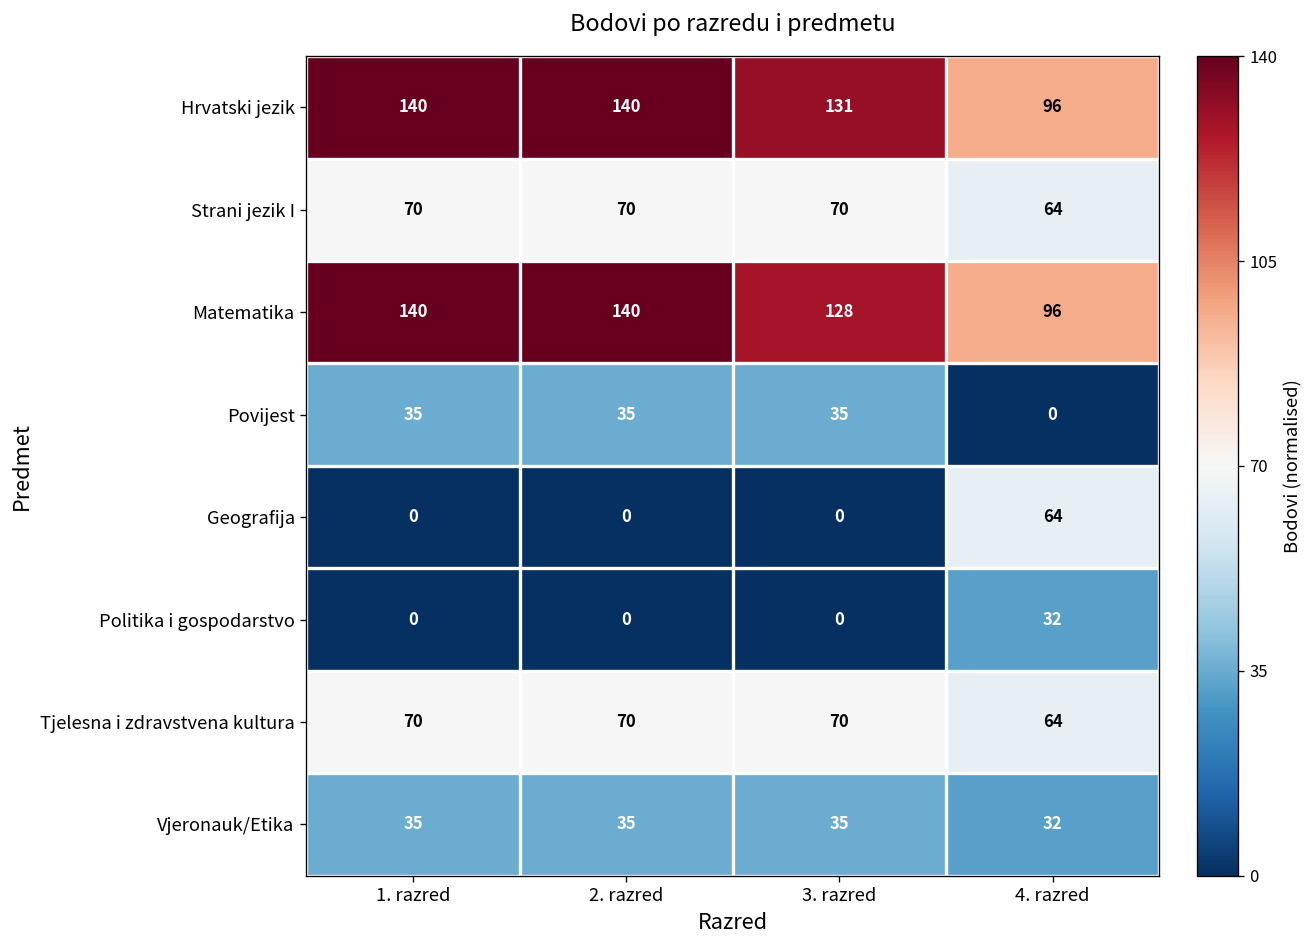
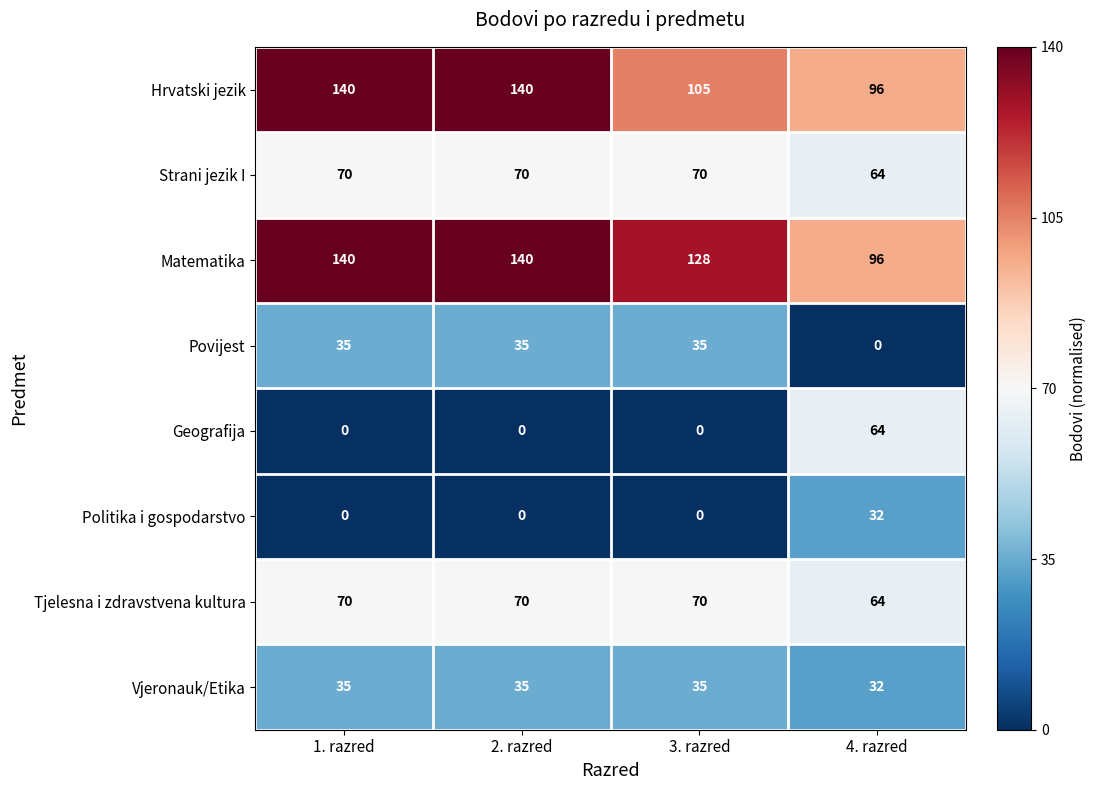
Hrvatski jezik, 3. razred: 131 -> 105
